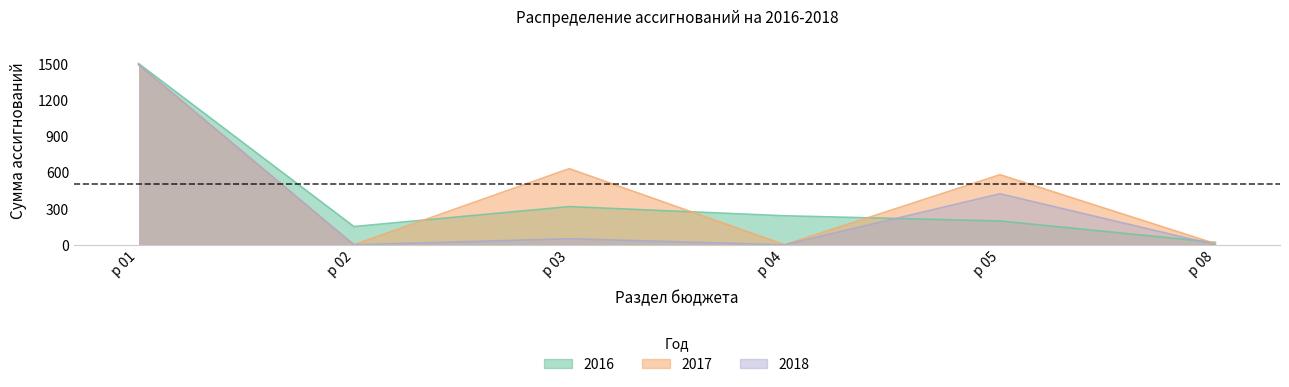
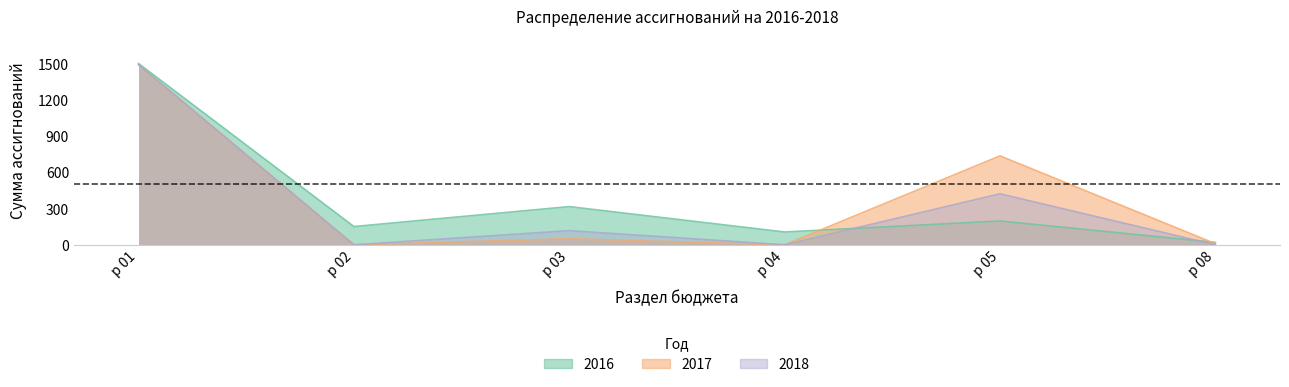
2017, р 03: 630 -> 50
2018, р 03: 50 -> 120
2016, р 04: 240 -> 110
2017, р 05: 580 -> 740
